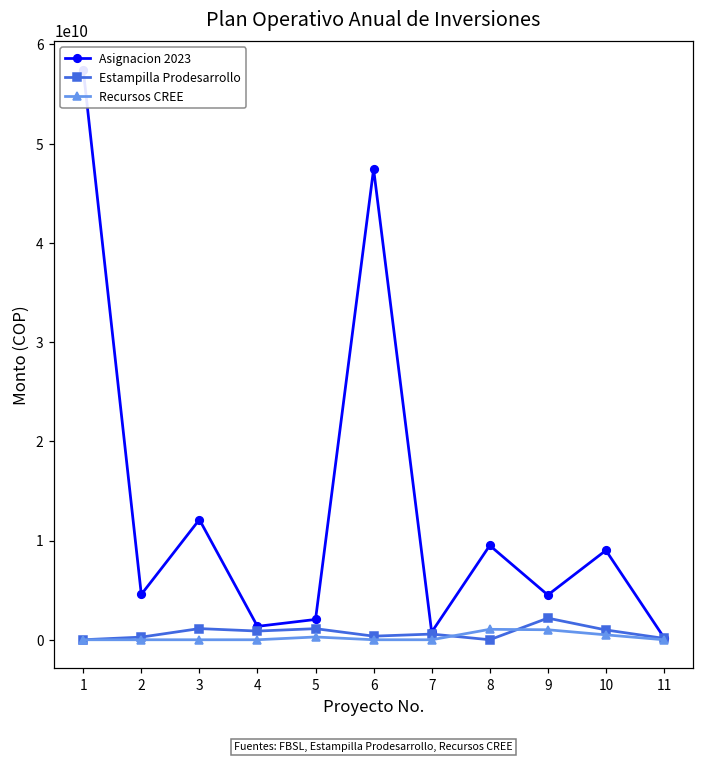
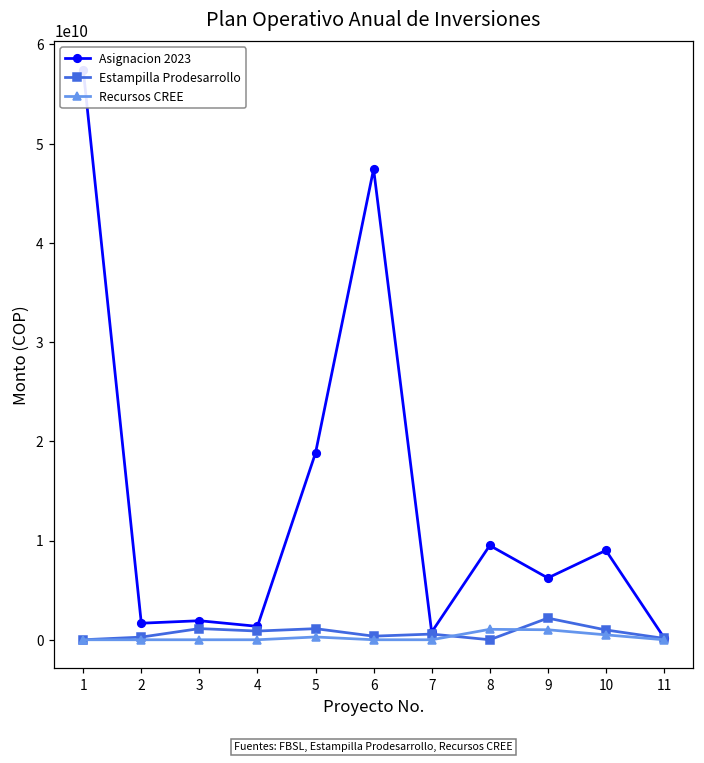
Asignacion 2023, 2: 5000000000 -> 2000000000
Asignacion 2023, 3: 12000000000 -> 2000000000
Asignacion 2023, 5: 2000000000 -> 19000000000
Asignacion 2023, 9: 5000000000 -> 6000000000
